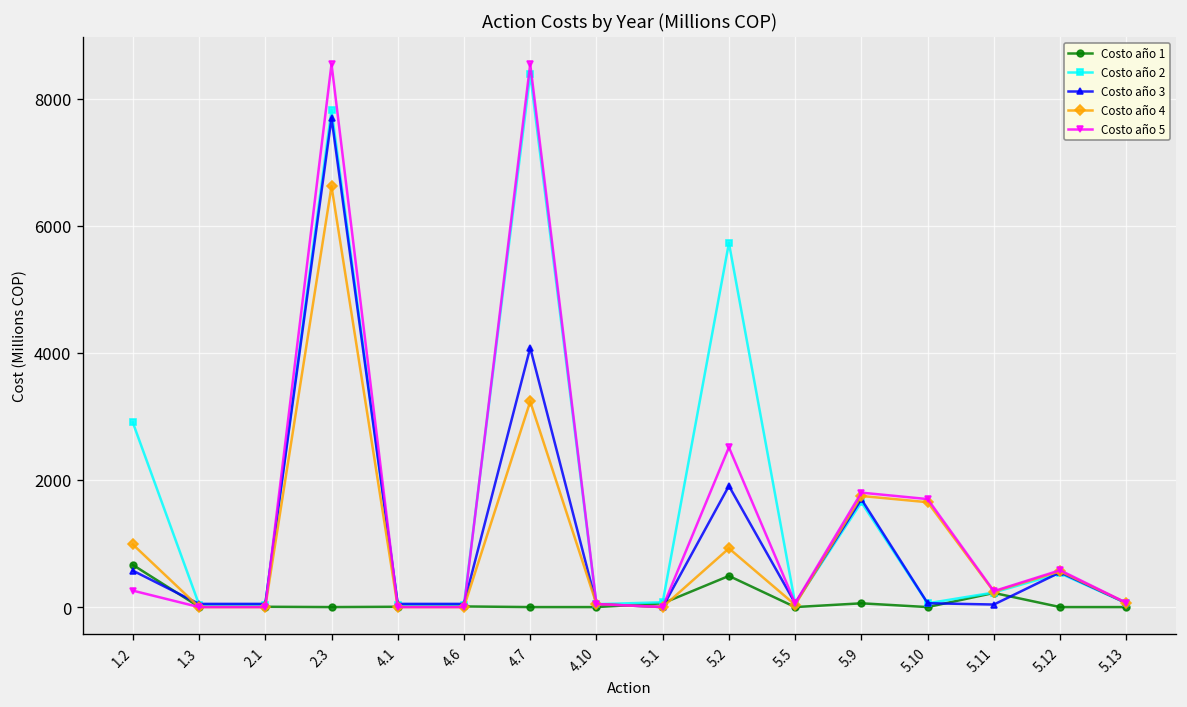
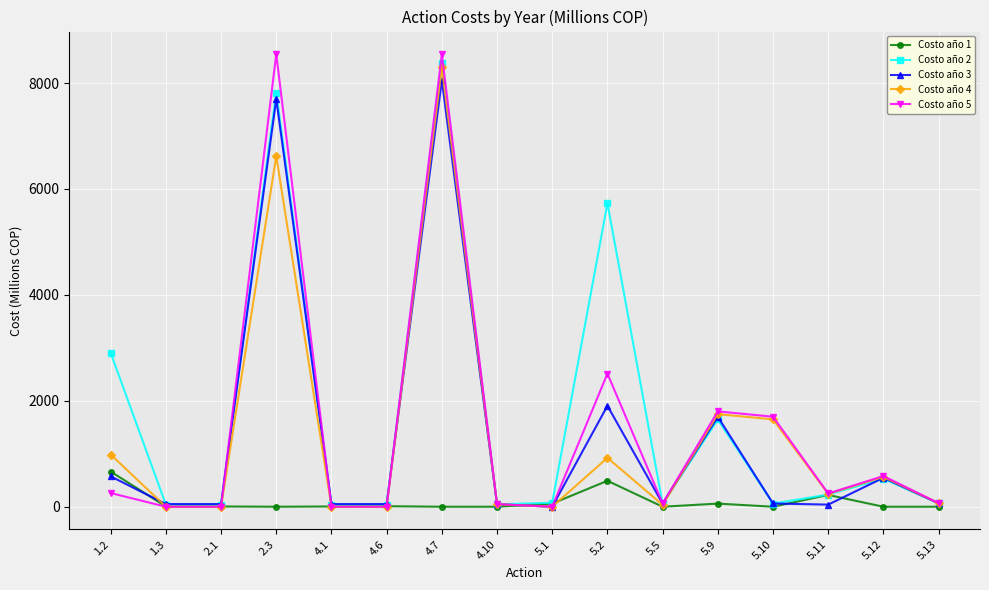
Costo año 3, 4.7: 4100 -> 8100
Costo año 4, 4.7: 3200 -> 8300
